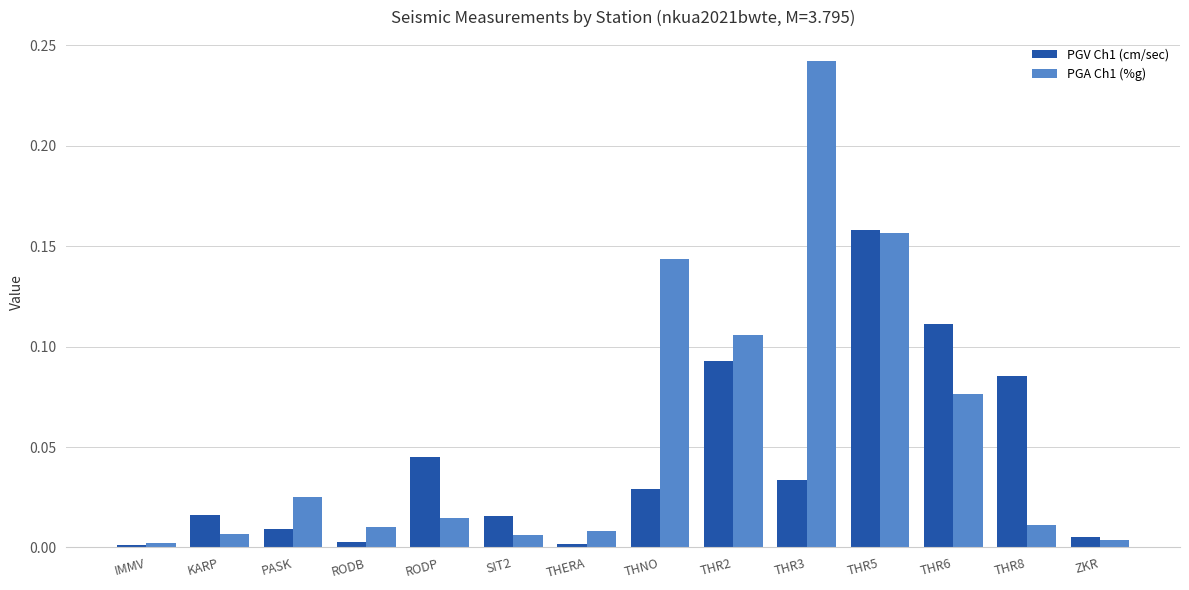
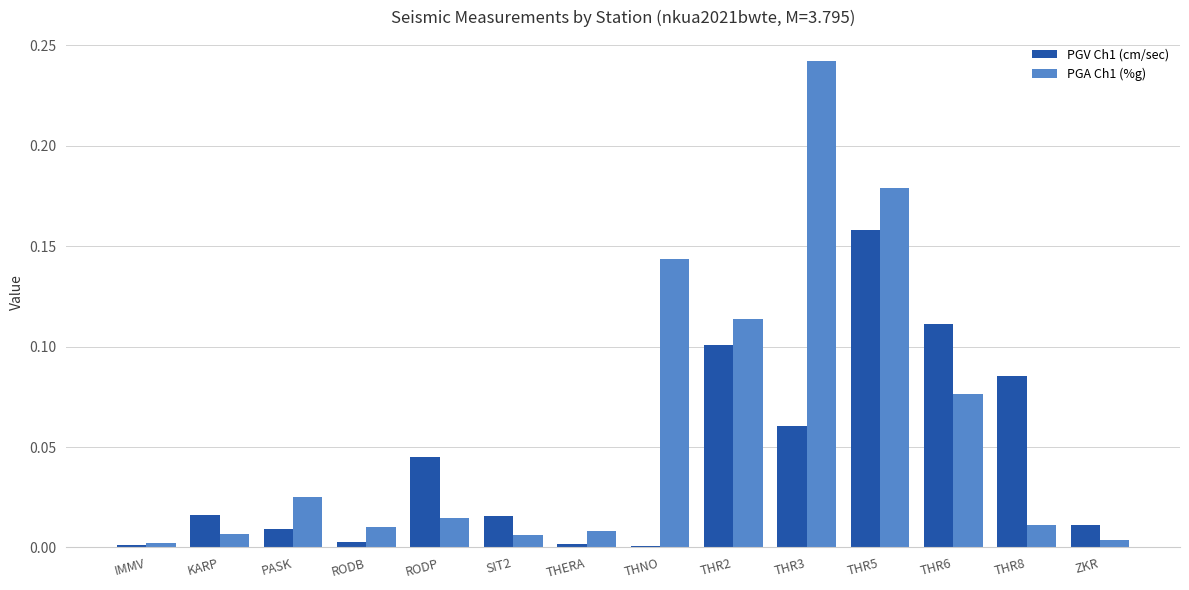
PGV Ch1 (cm/sec), THNO: 0.029 -> 0.001
PGV Ch1 (cm/sec), THR2: 0.093 -> 0.101
PGA Ch1 (%g), THR2: 0.106 -> 0.114
PGV Ch1 (cm/sec), THR3: 0.034 -> 0.061
PGA Ch1 (%g), THR5: 0.156 -> 0.179
PGV Ch1 (cm/sec), ZKR: 0.005 -> 0.011
